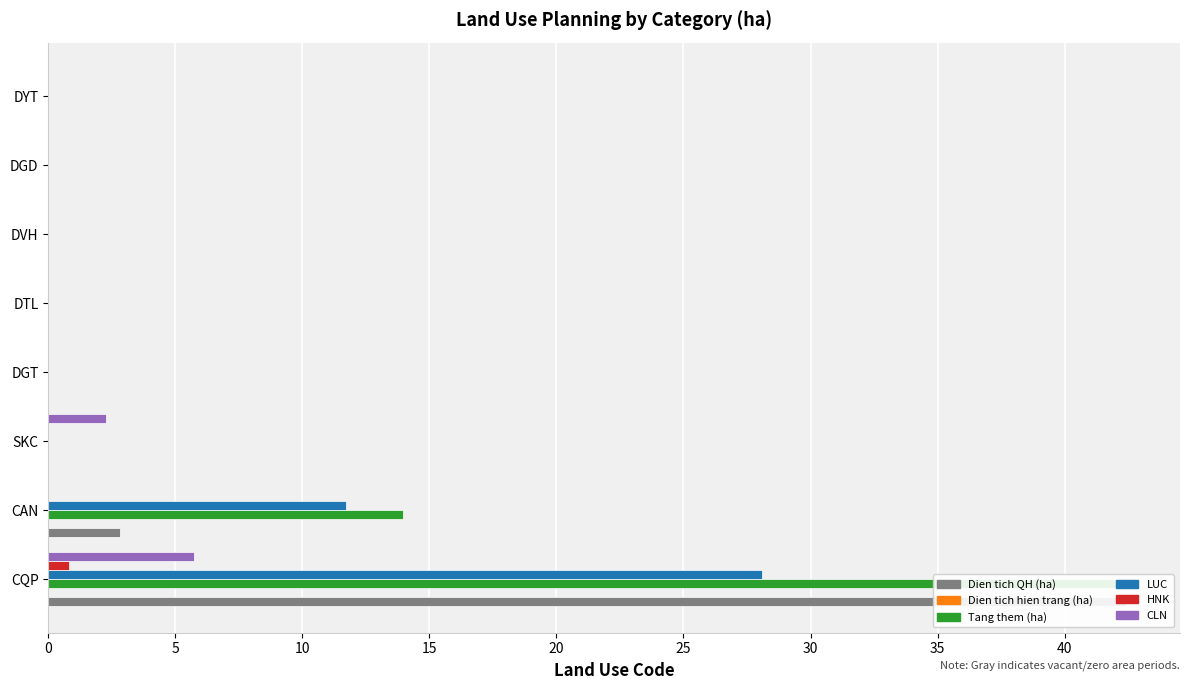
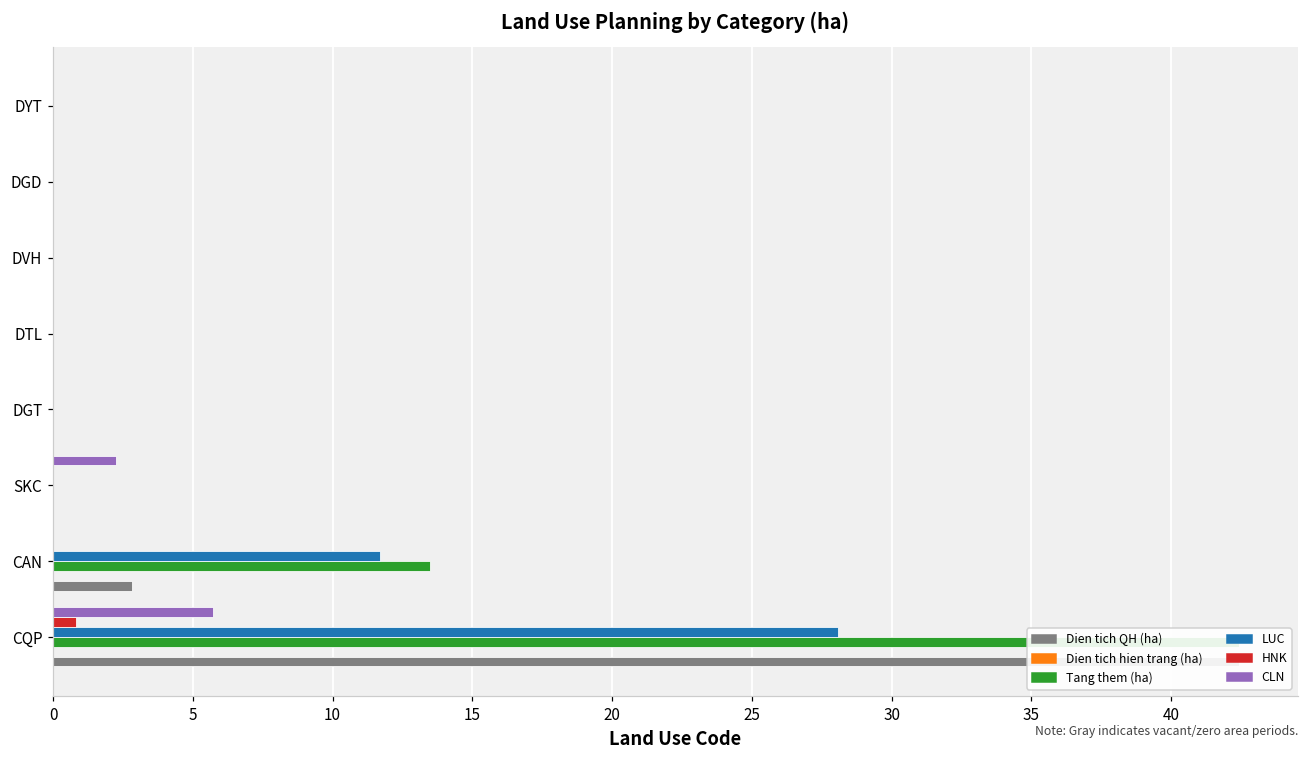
Tang them (ha), CAN: 14.0 -> 13.5
